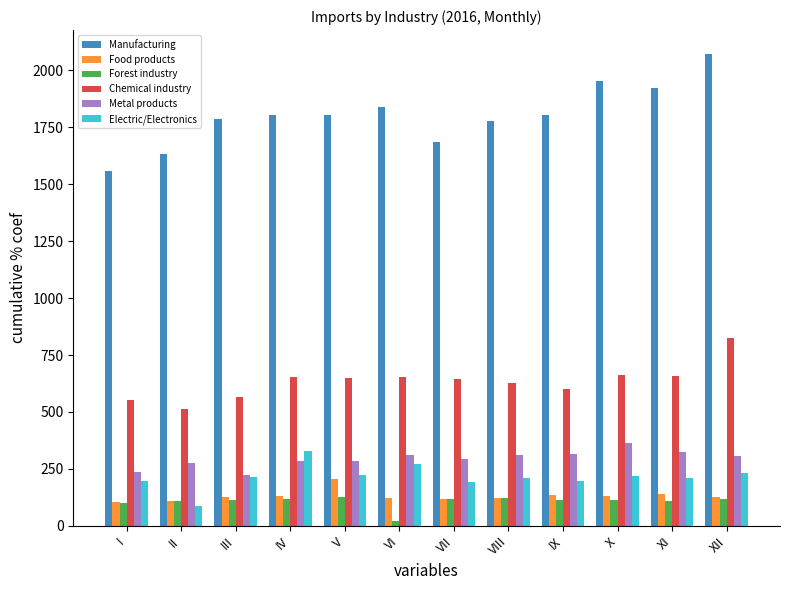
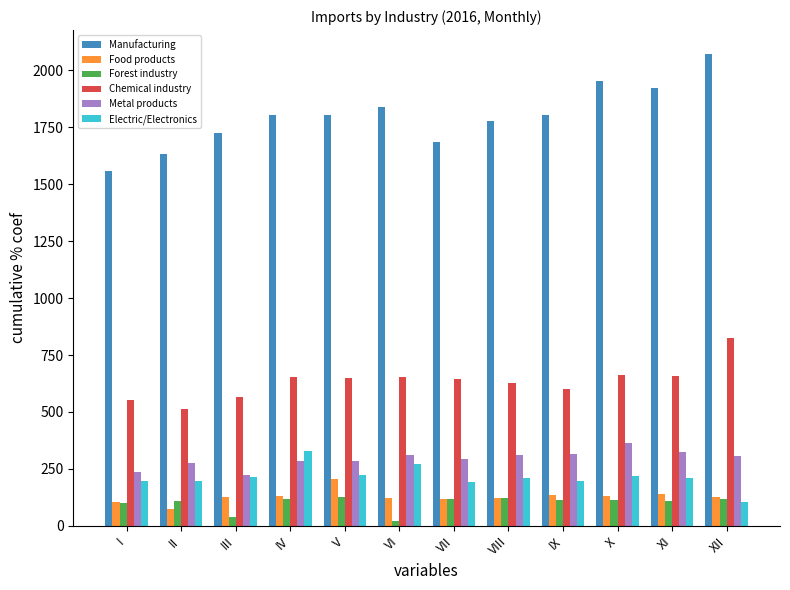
Food products, II: 110 -> 70
Electric/Electronics, II: 90 -> 200
Manufacturing, III: 1790 -> 1730
Forest industry, III: 110 -> 40
Electric/Electronics, XII: 230 -> 100
